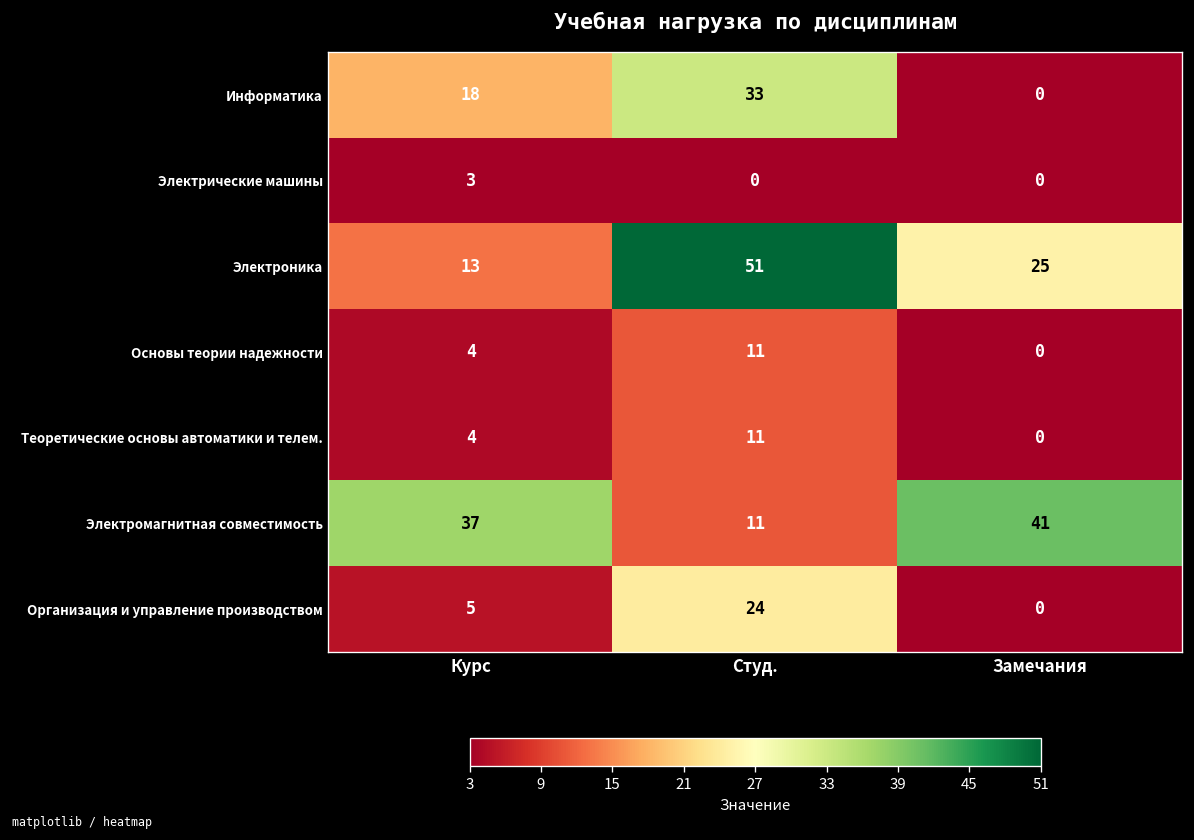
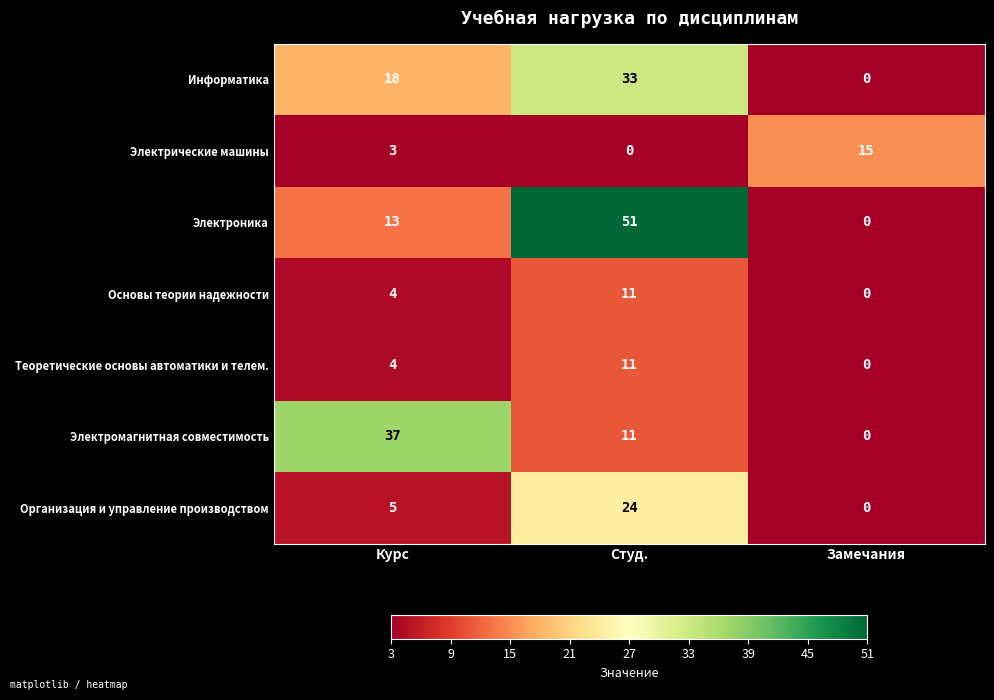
Электрические машины, Замечания: 0 -> 15
Электроника, Замечания: 25 -> 0
Электромагнитная совместимость, Замечания: 41 -> 0
